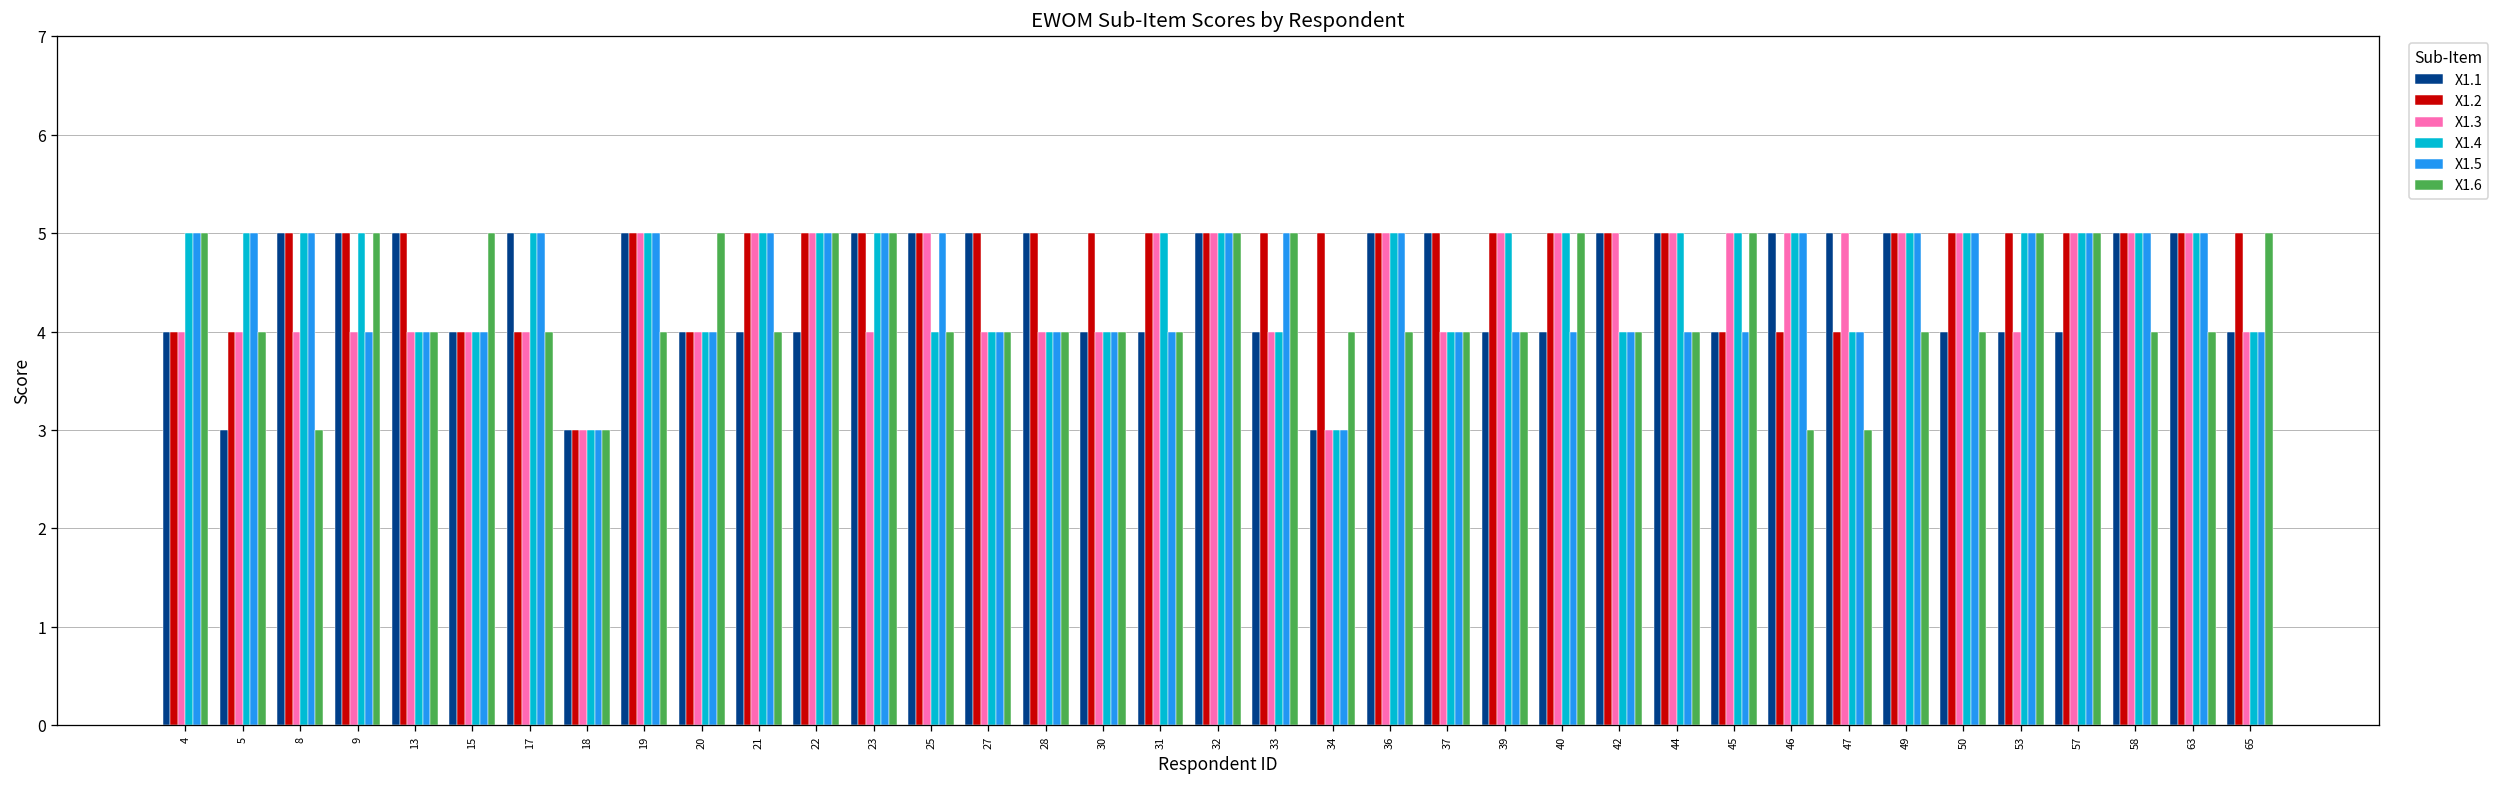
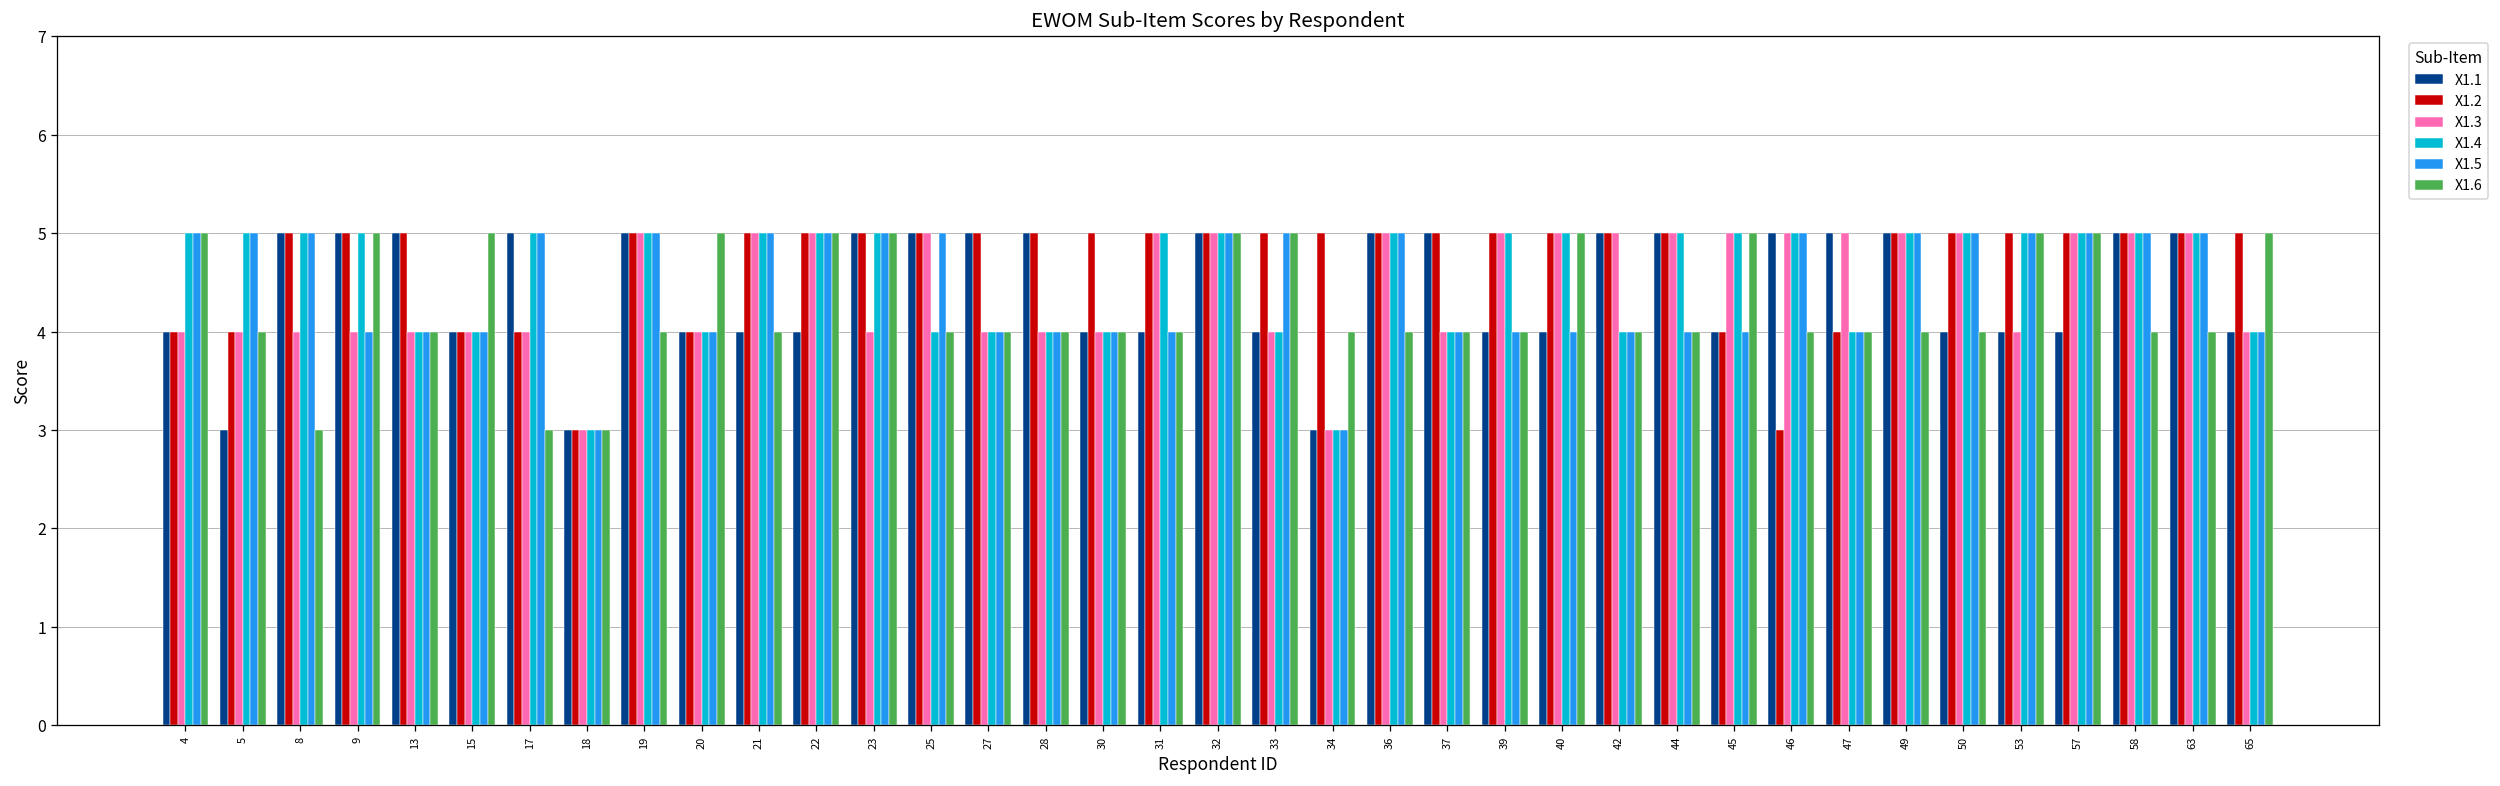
X1.6, 17: 4 -> 3
X1.2, 46: 4 -> 3
X1.6, 46: 3 -> 4
X1.6, 47: 3 -> 4
